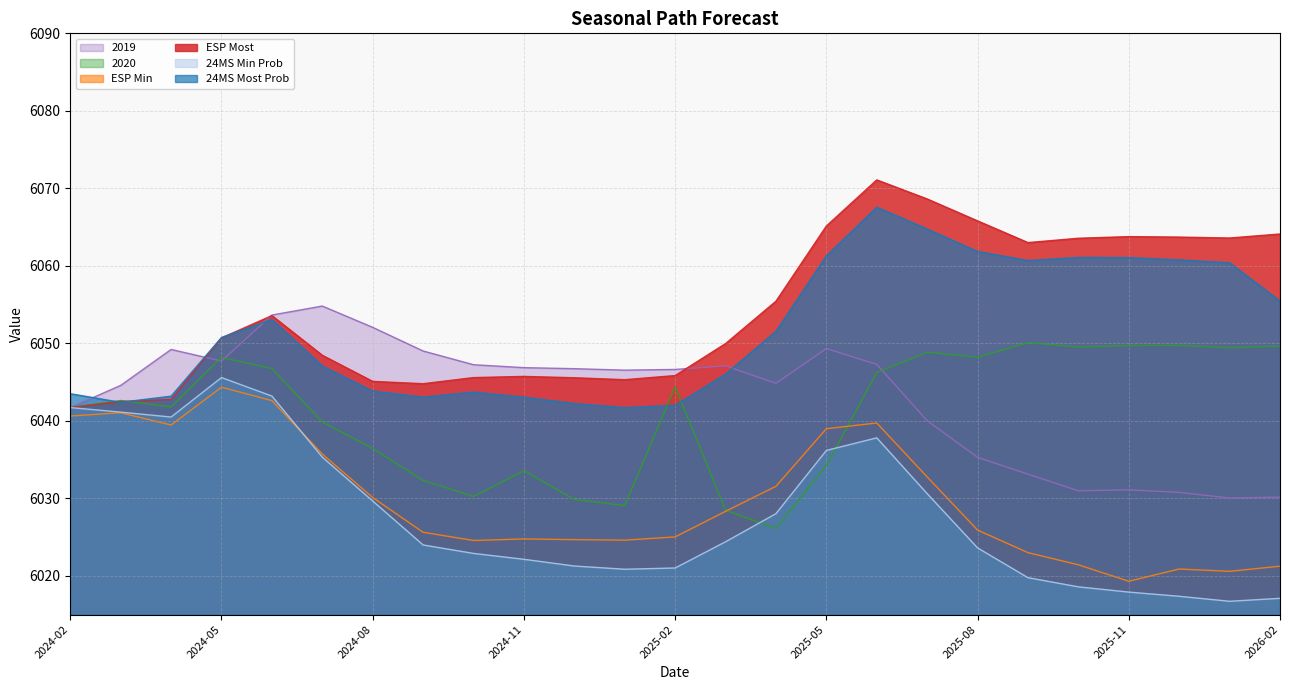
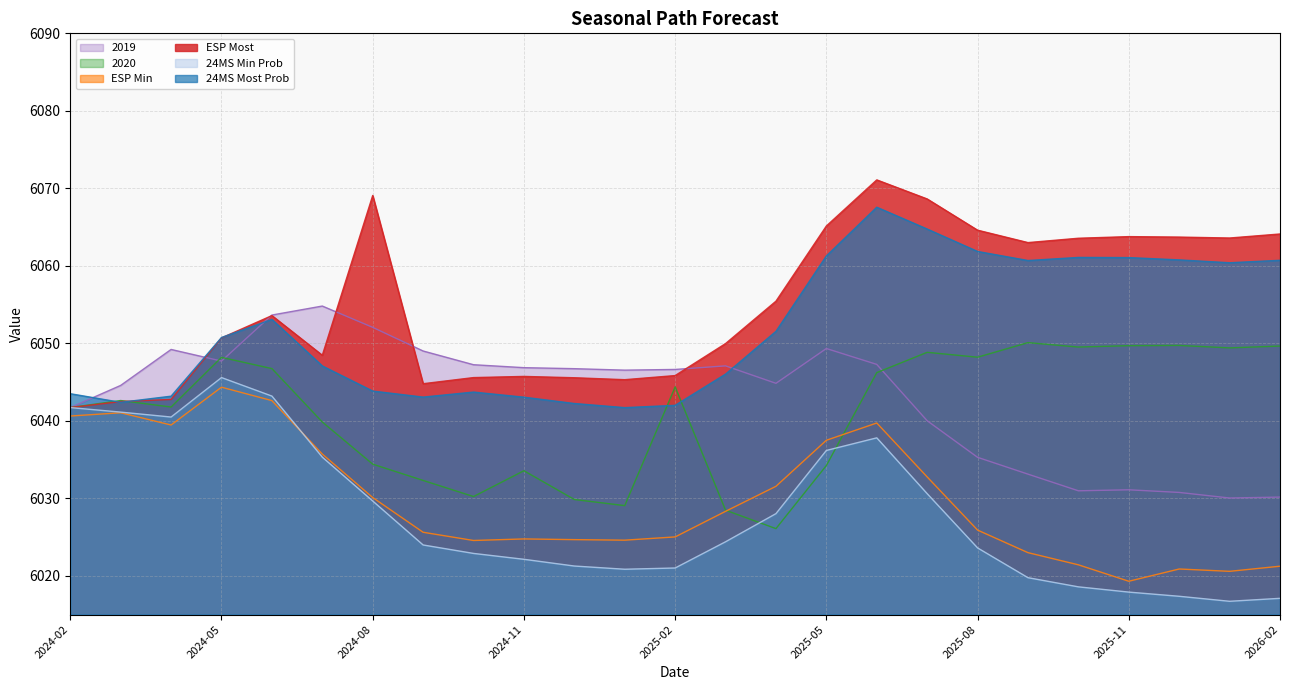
2020, 2024-08: 6036 -> 6034
ESP Most, 2024-08: 6045 -> 6069
ESP Min, 2025-05: 6039 -> 6037
ESP Most, 2025-08: 6066 -> 6065
24MS Most Prob, 2026-02: 6055 -> 6061
